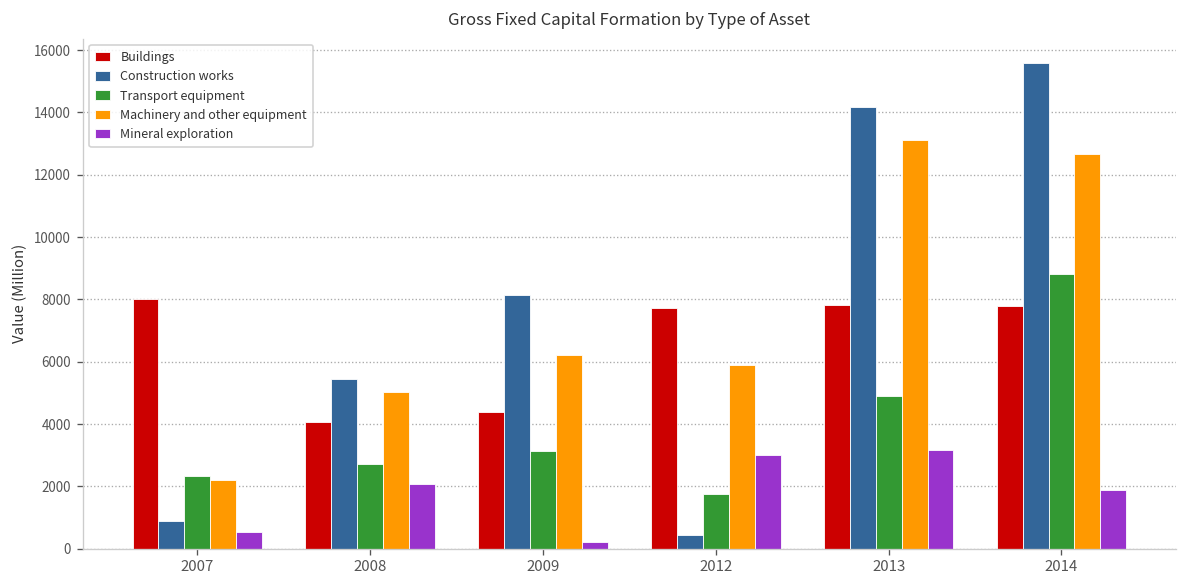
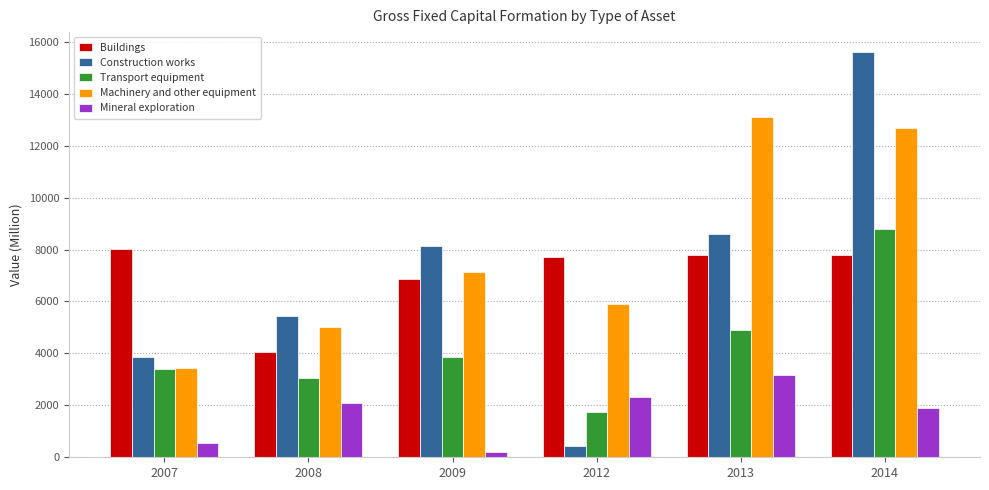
Construction works, 2007: 900 -> 3900
Transport equipment, 2007: 2300 -> 3400
Machinery and other equipment, 2007: 2200 -> 3500
Transport equipment, 2008: 2700 -> 3100
Buildings, 2009: 4400 -> 6900
Transport equipment, 2009: 3100 -> 3900
Machinery and other equipment, 2009: 6200 -> 7100
Mineral exploration, 2012: 3000 -> 2300
Construction works, 2013: 14200 -> 8600
